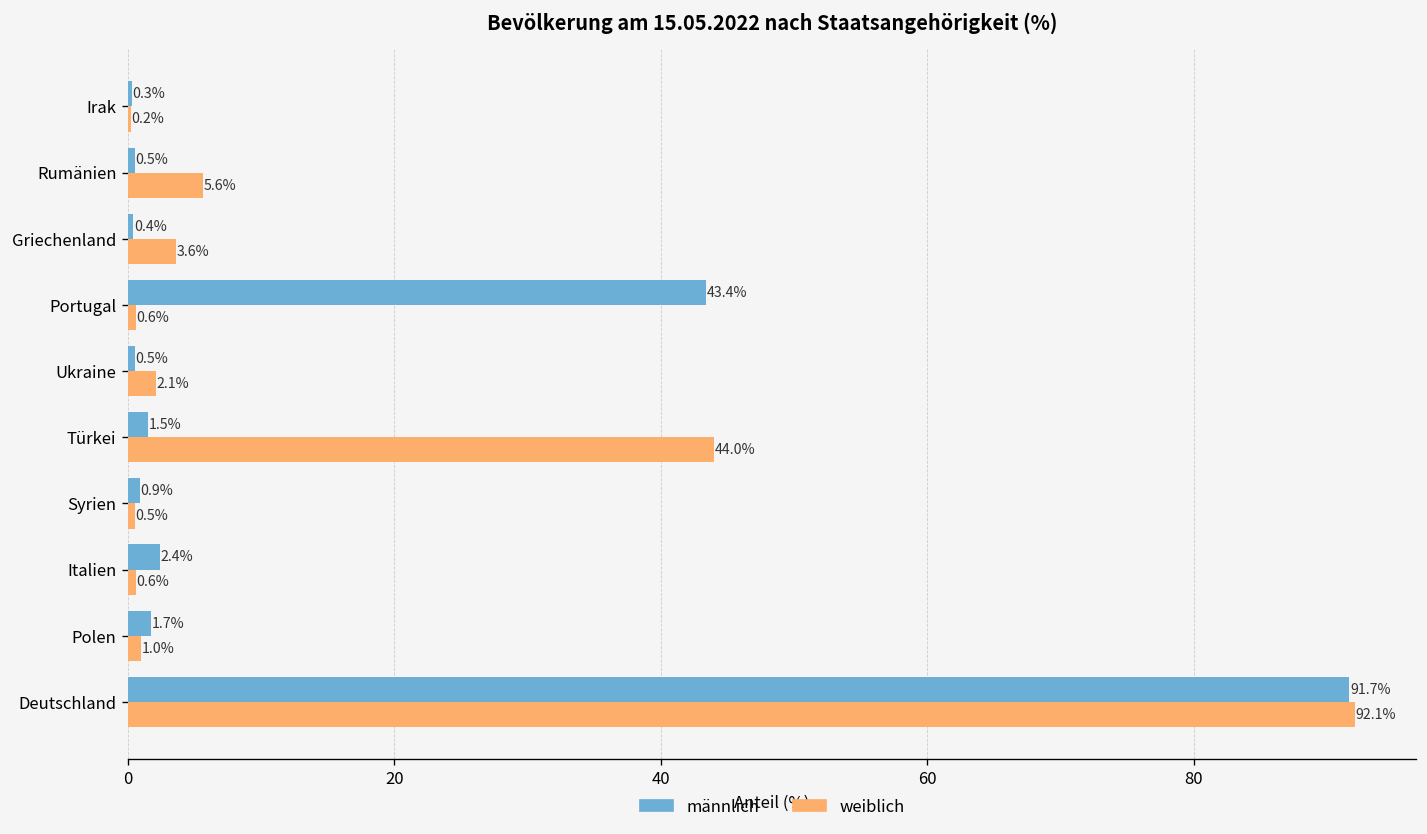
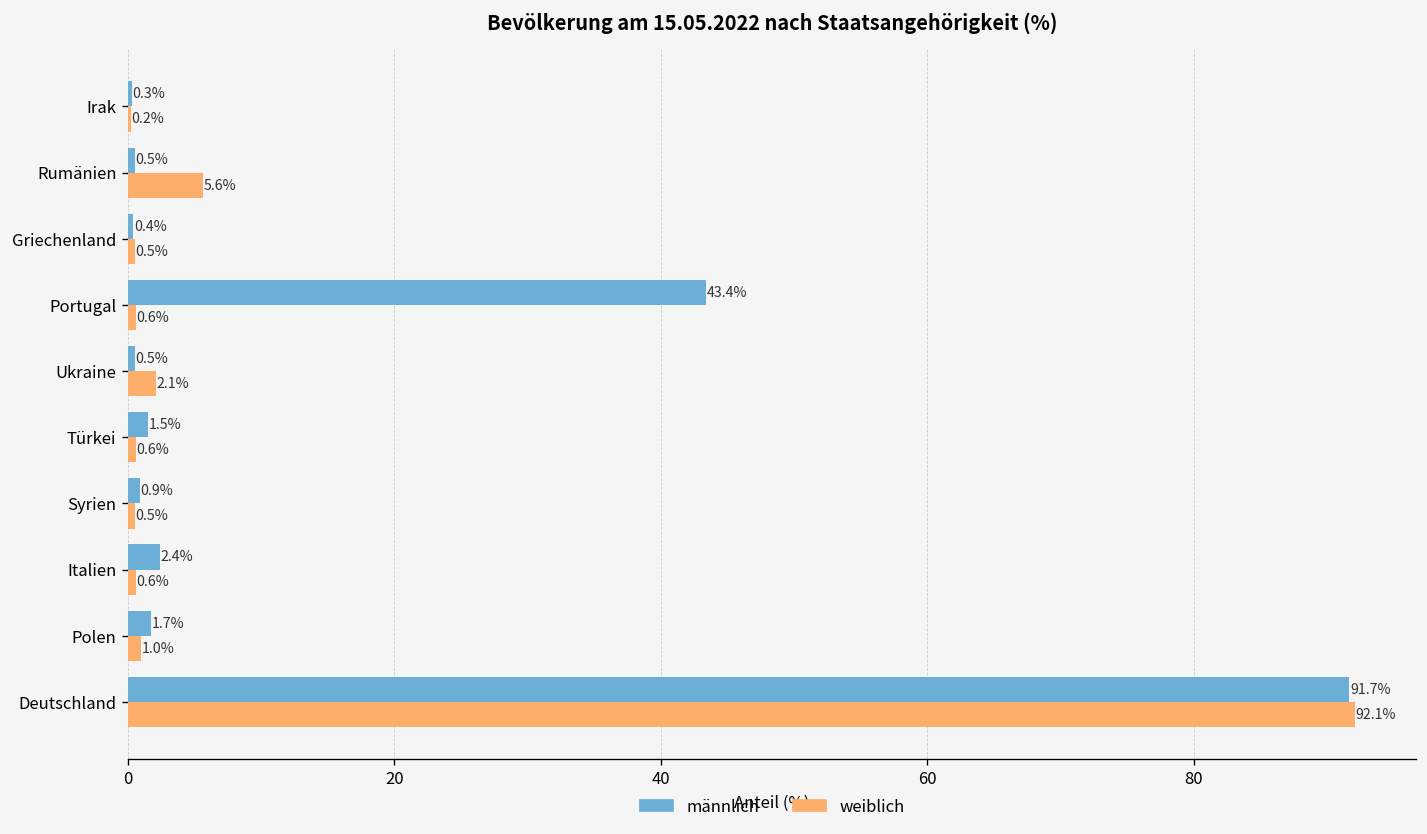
weiblich, Griechenland: 3.6% -> 0.5%
weiblich, Türkei: 44.0% -> 0.6%
